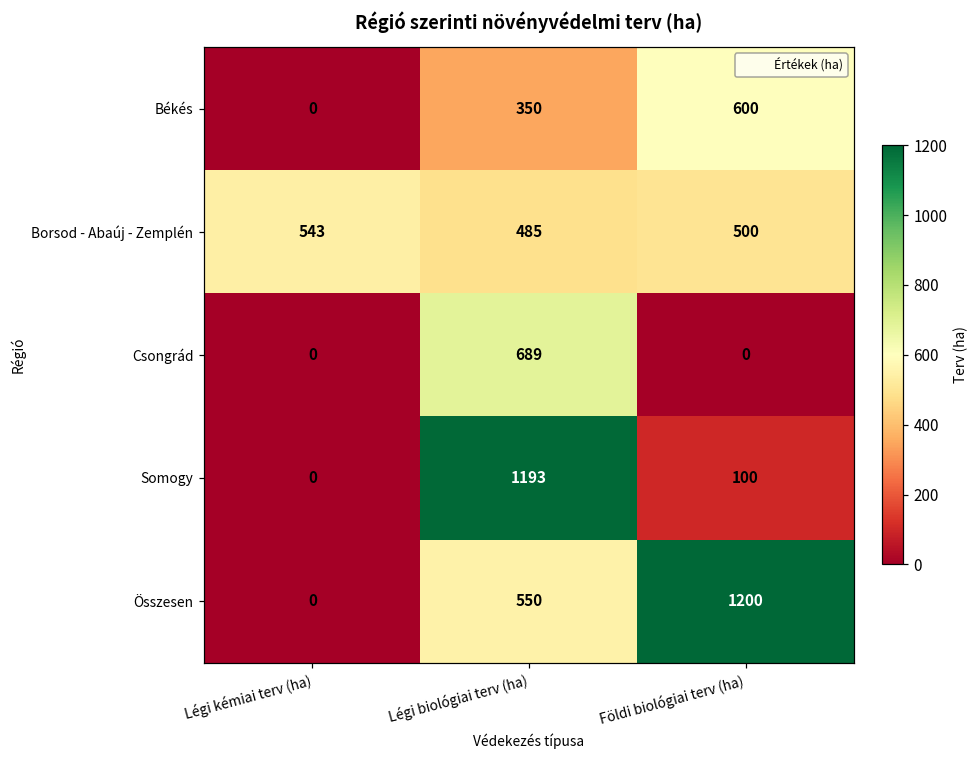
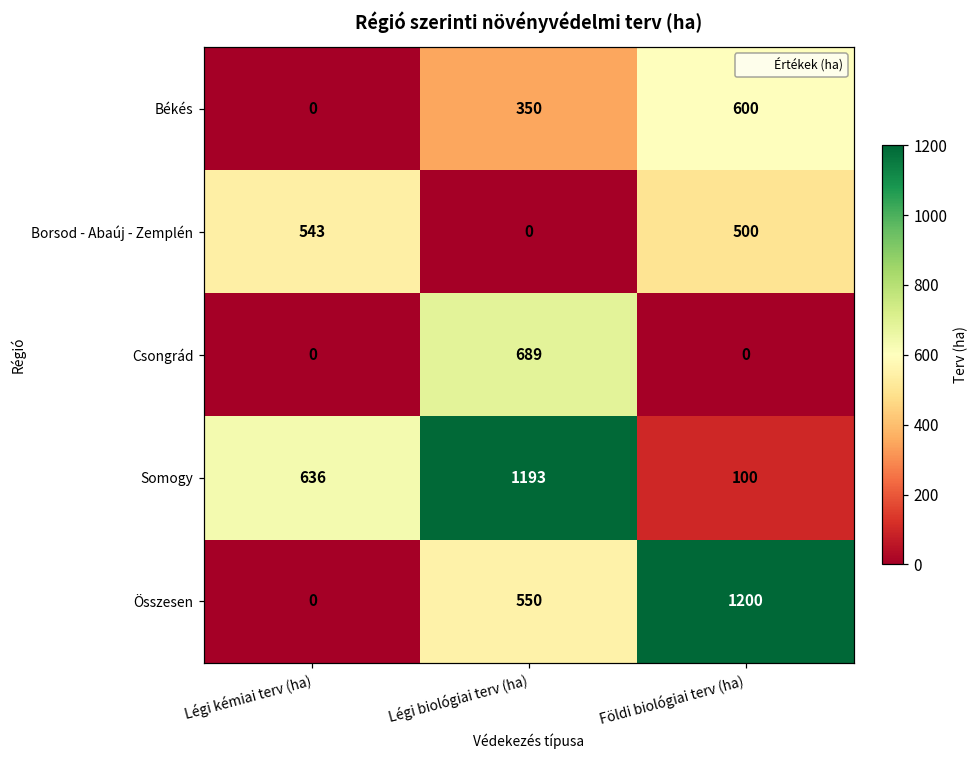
Borsod - Abaúj - Zemplén, Légi biológiai terv (ha): 485 -> 0
Somogy, Légi kémiai terv (ha): 0 -> 636
